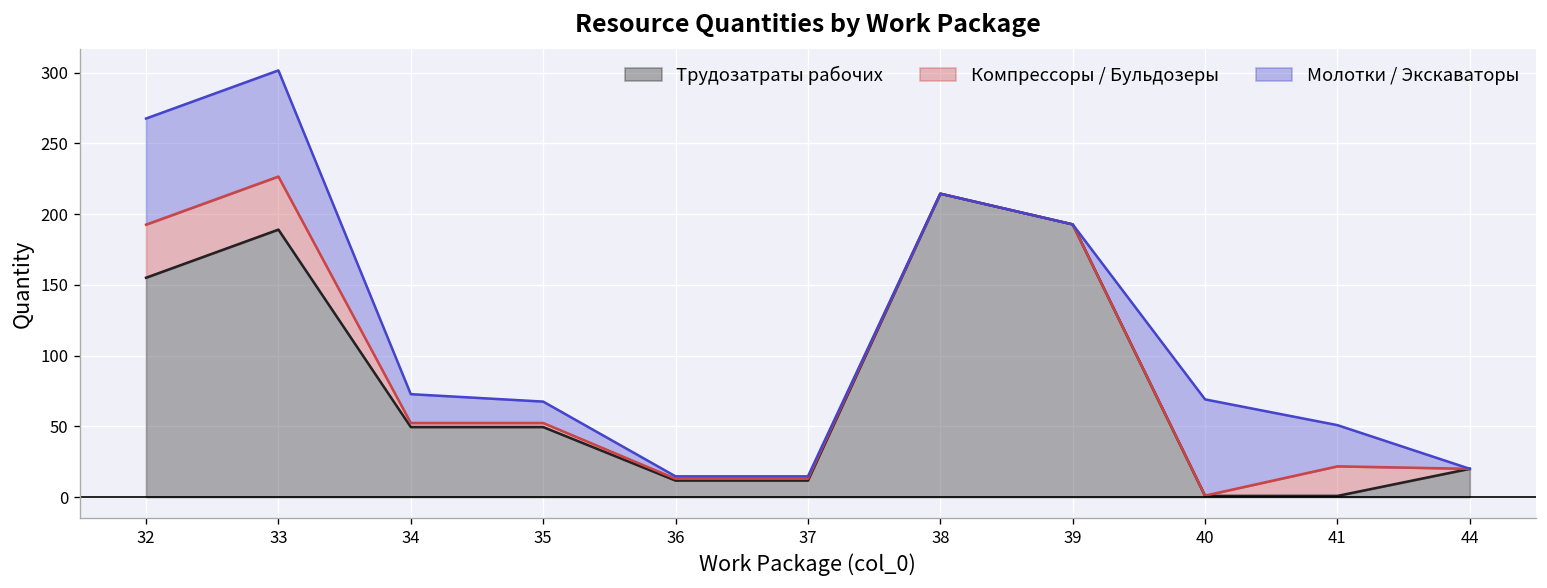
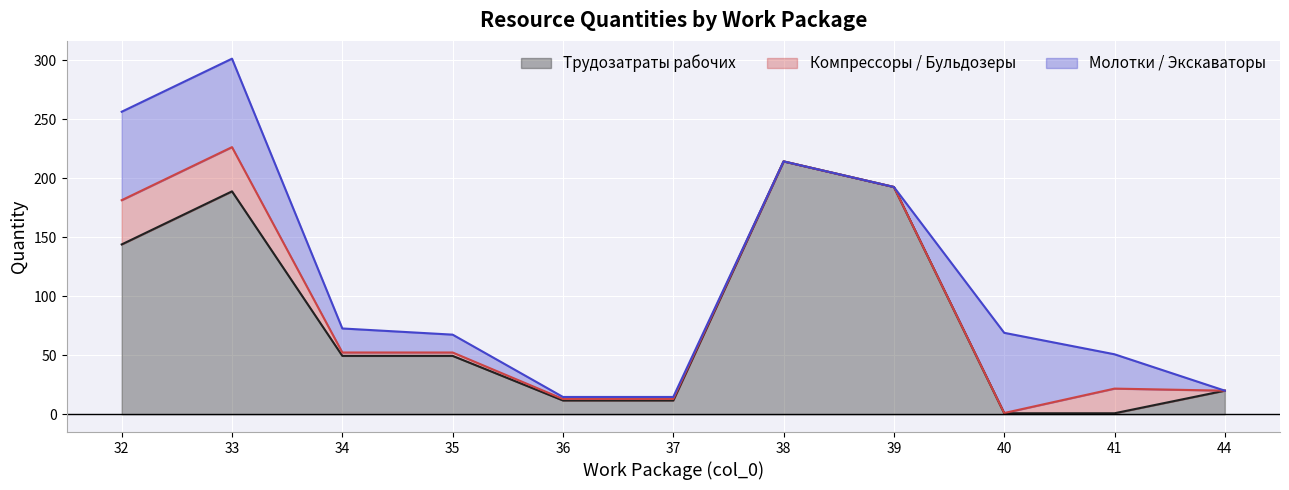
Трудозатраты рабочих, 32: 155 -> 144
